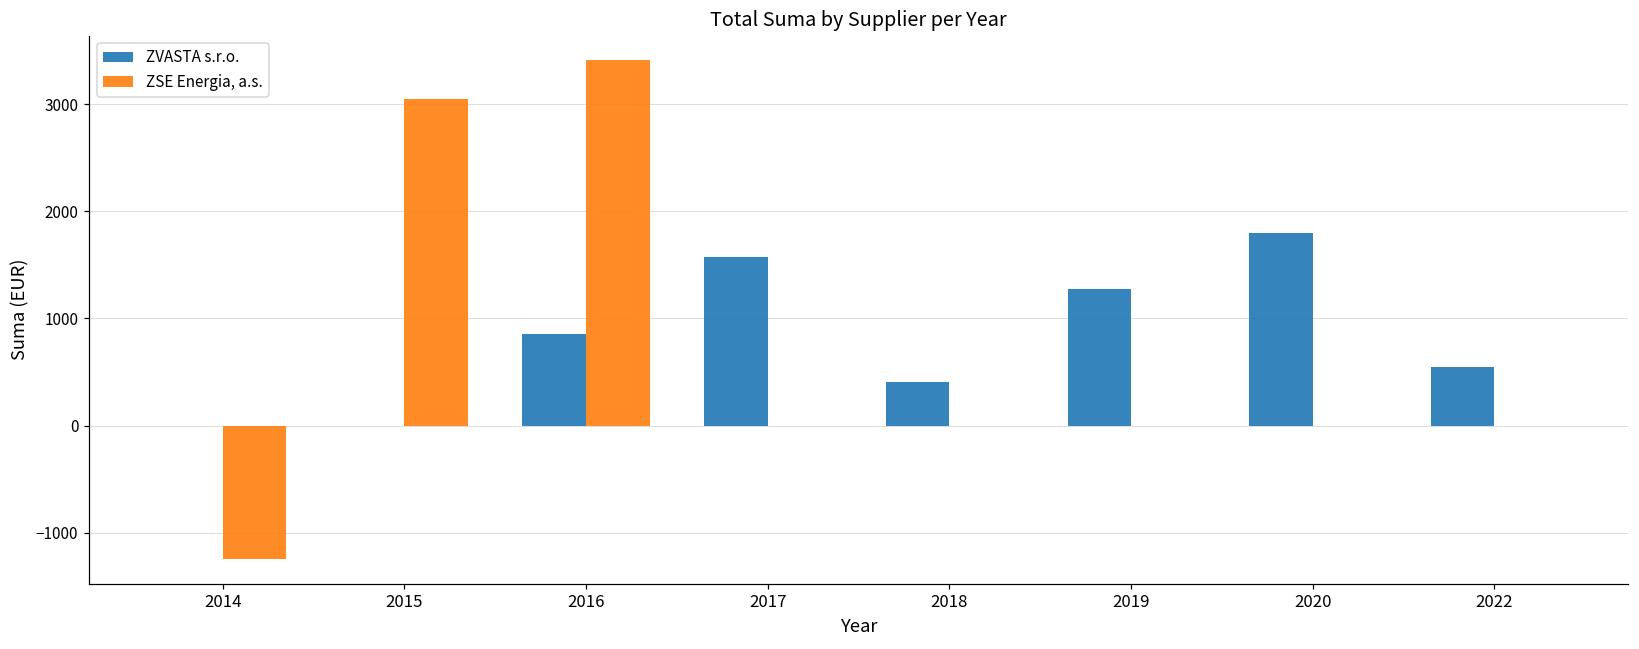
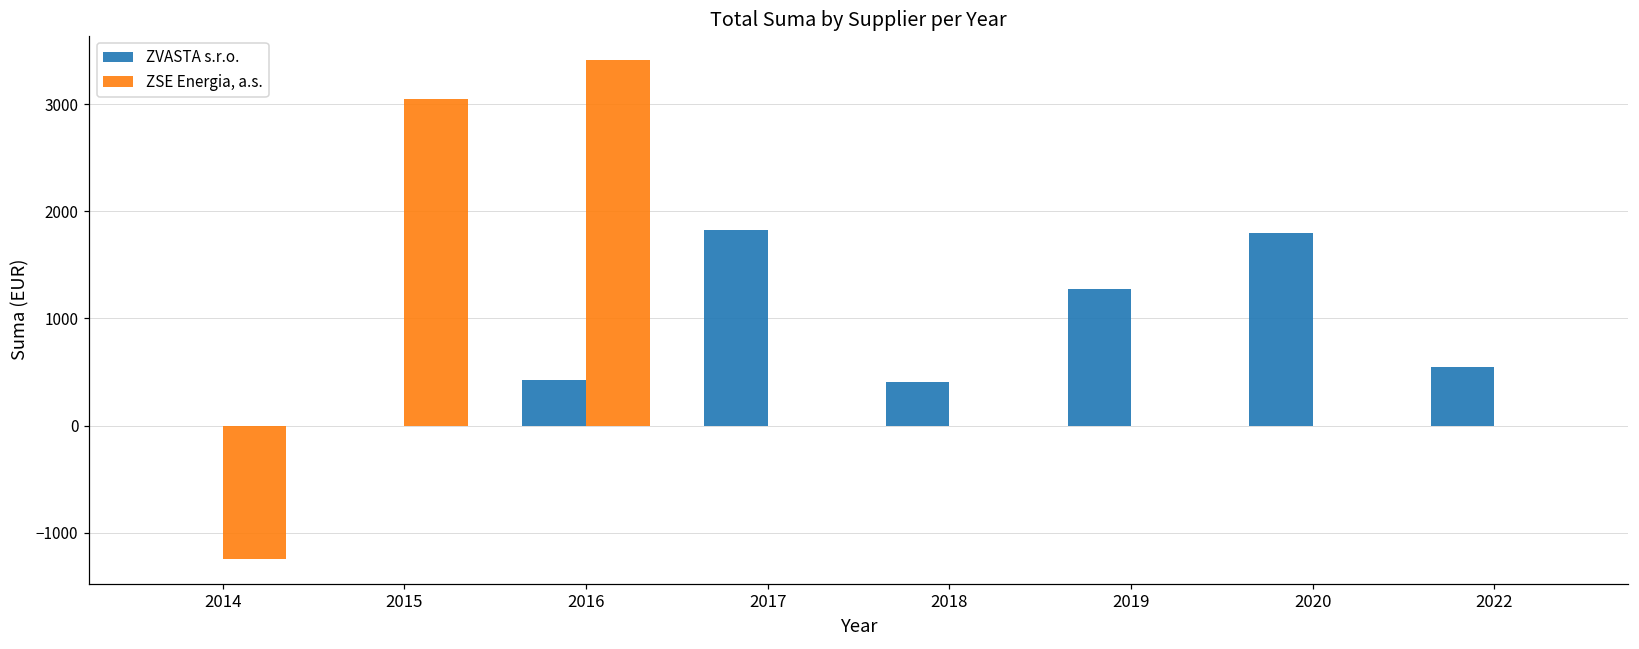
ZVASTA s.r.o., 2016: 900 -> 400
ZVASTA s.r.o., 2017: 1600 -> 1800
